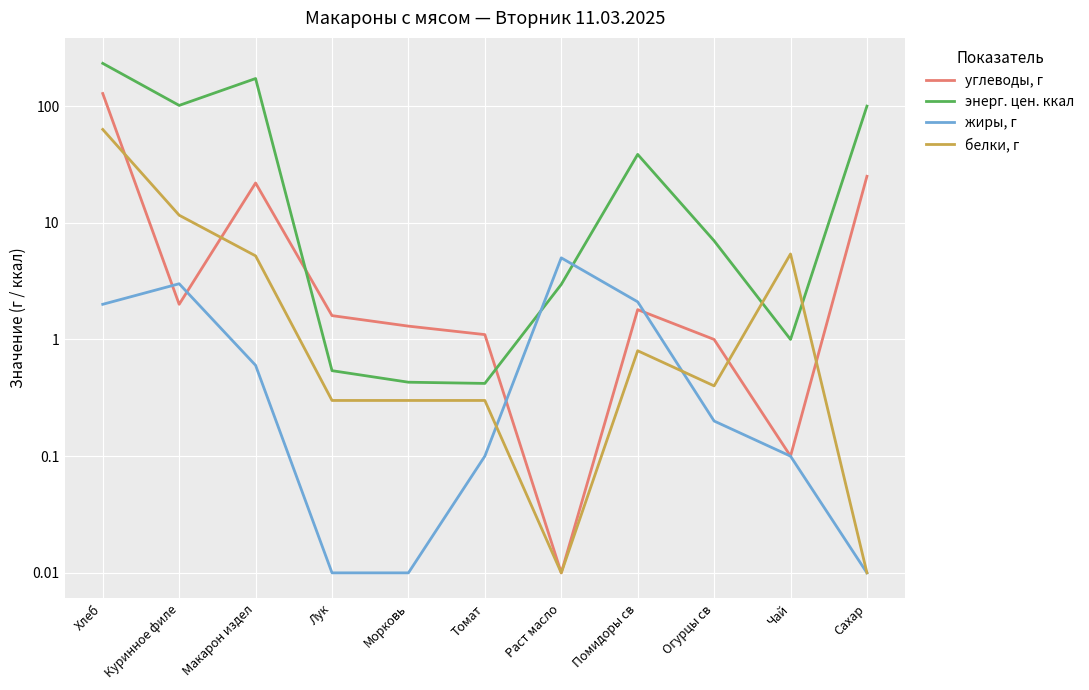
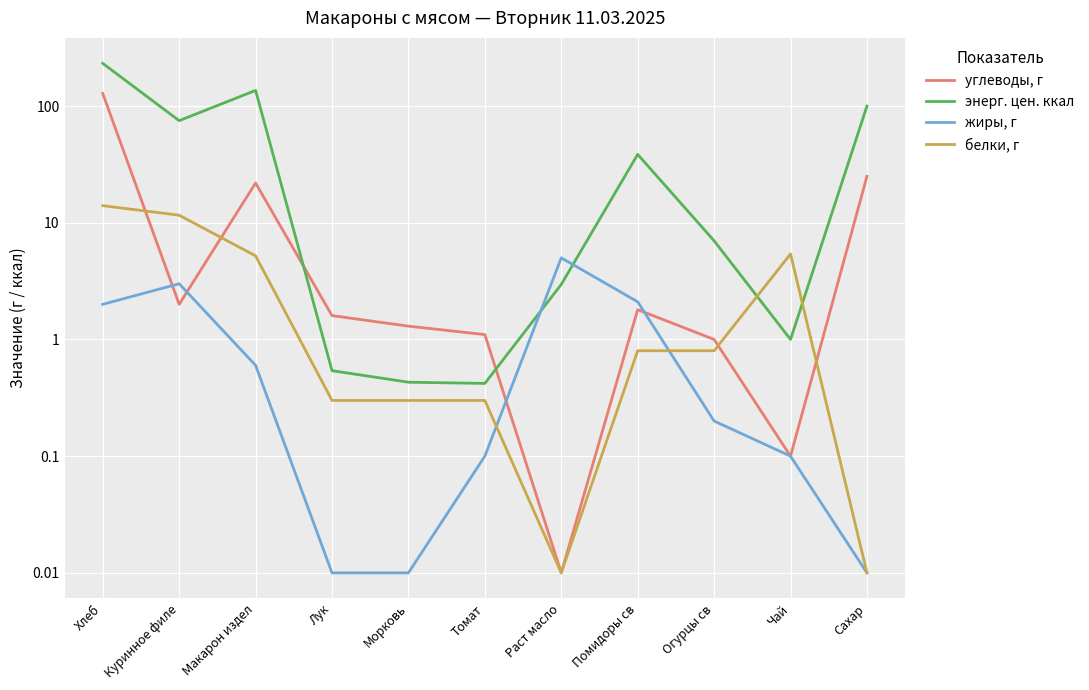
белки, г, Хлеб: 60 -> 14
энерг. цен. ккал, Куринное филе: 100 -> 70
энерг. цен. ккал, Макарон издел: 170 -> 140
белки, г, Огурцы св: 0.4 -> 0.8
